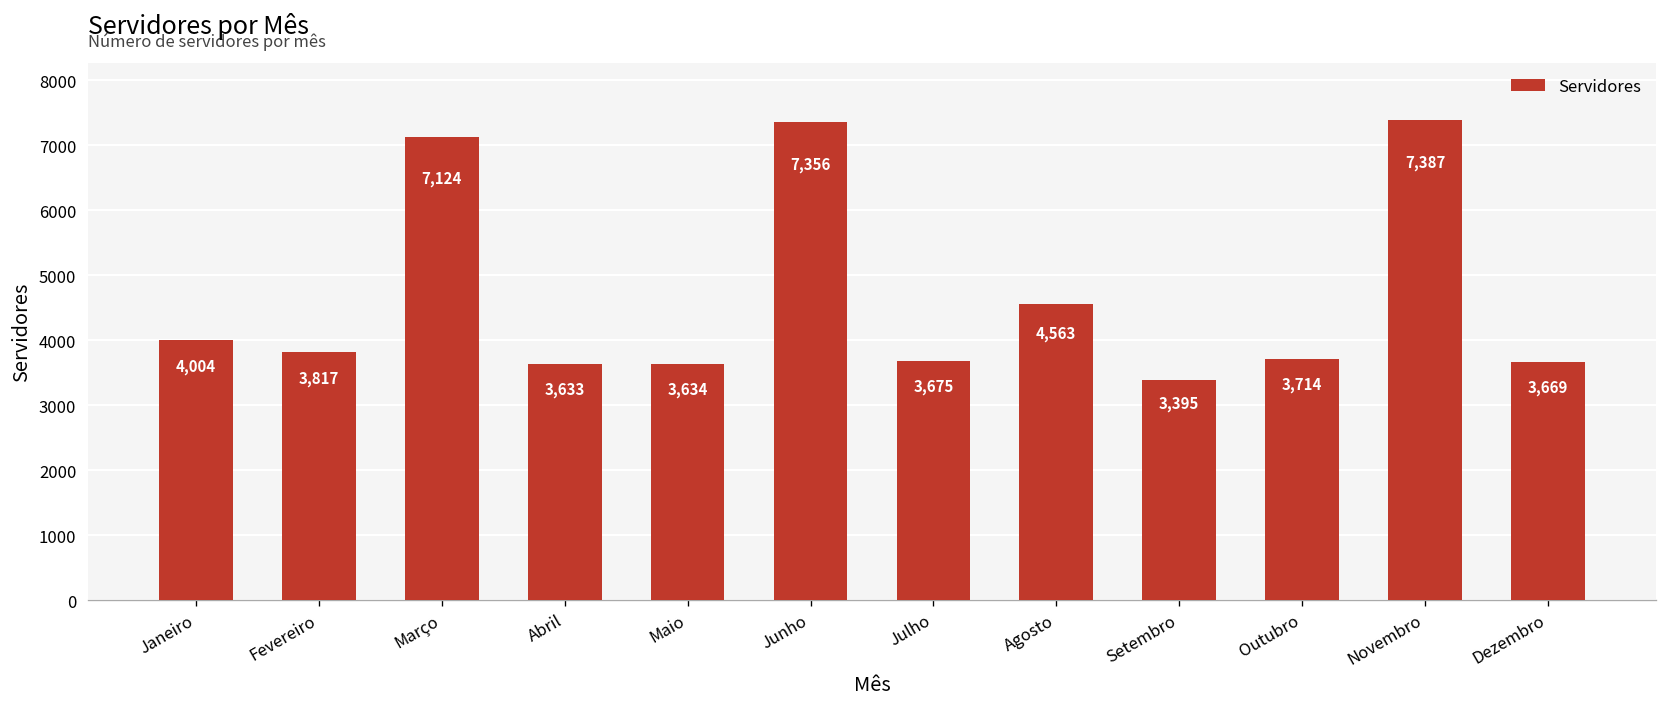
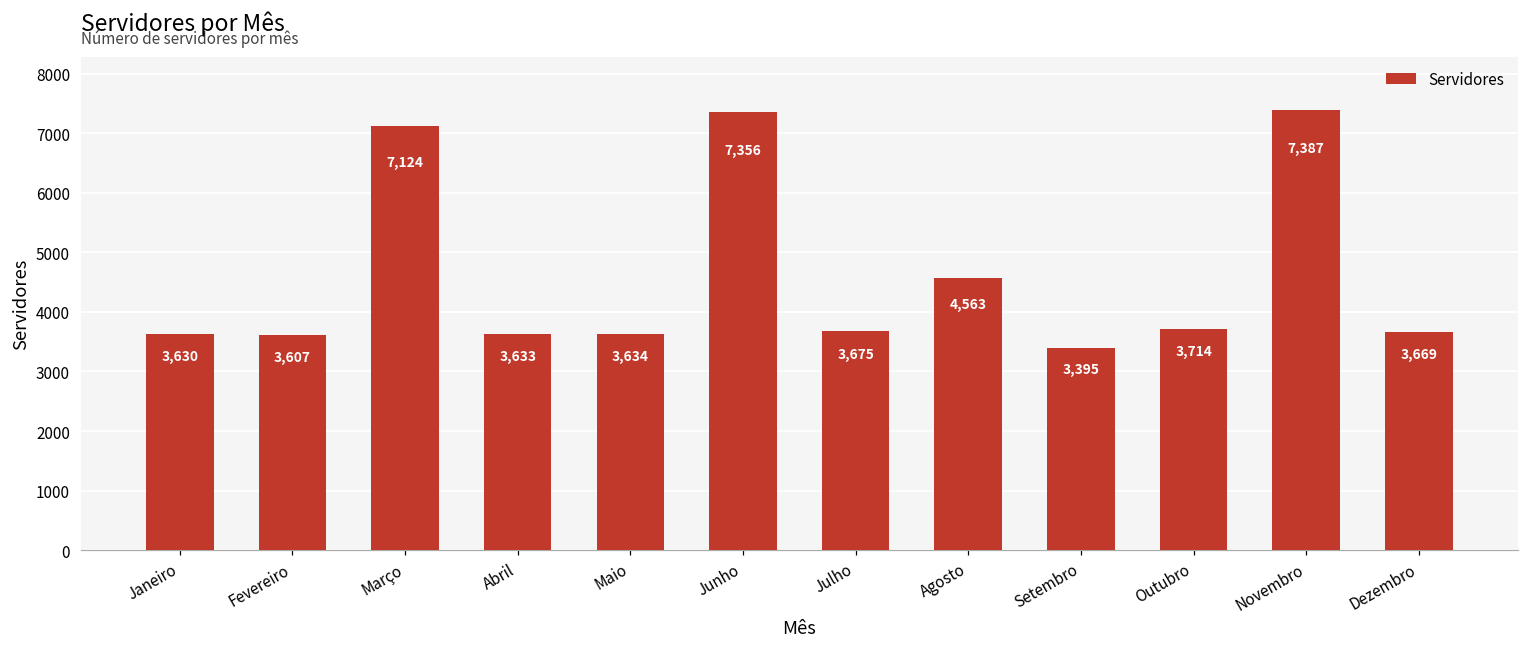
Janeiro: 4,004 -> 3,630
Fevereiro: 3,817 -> 3,607
